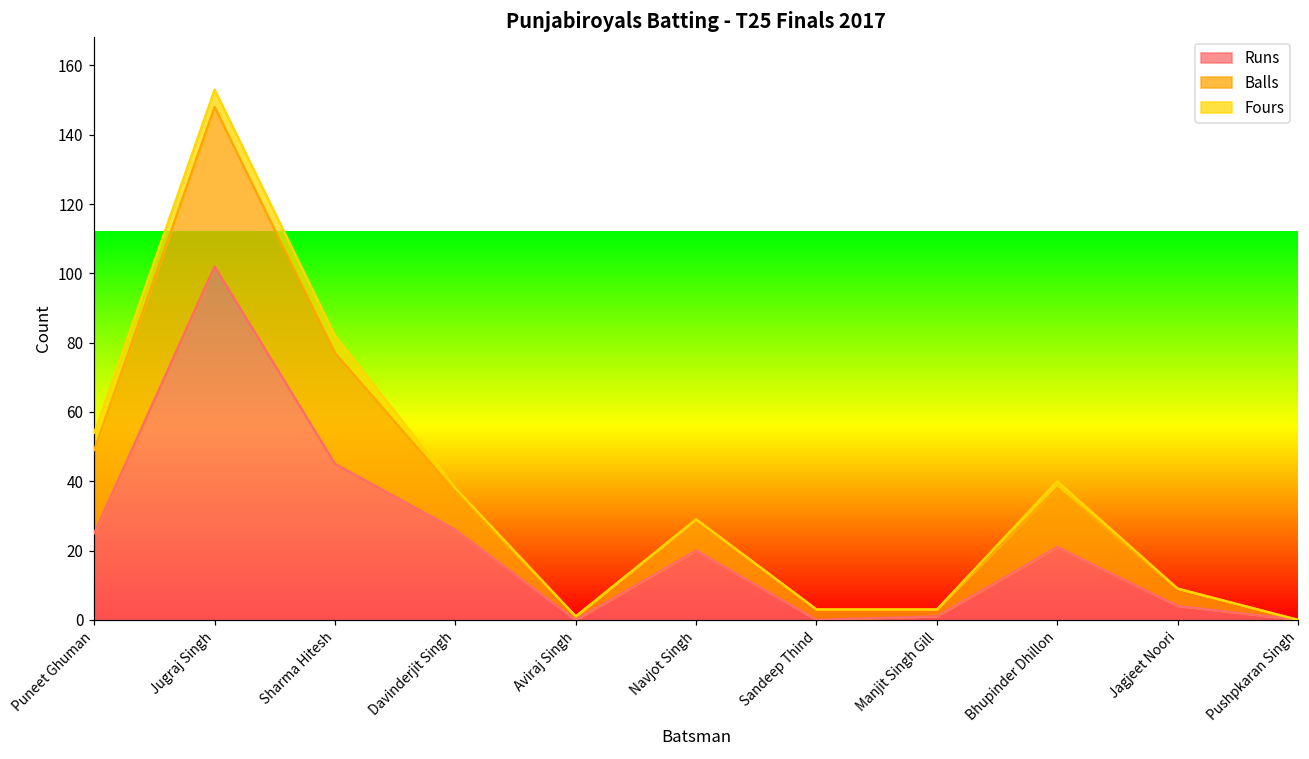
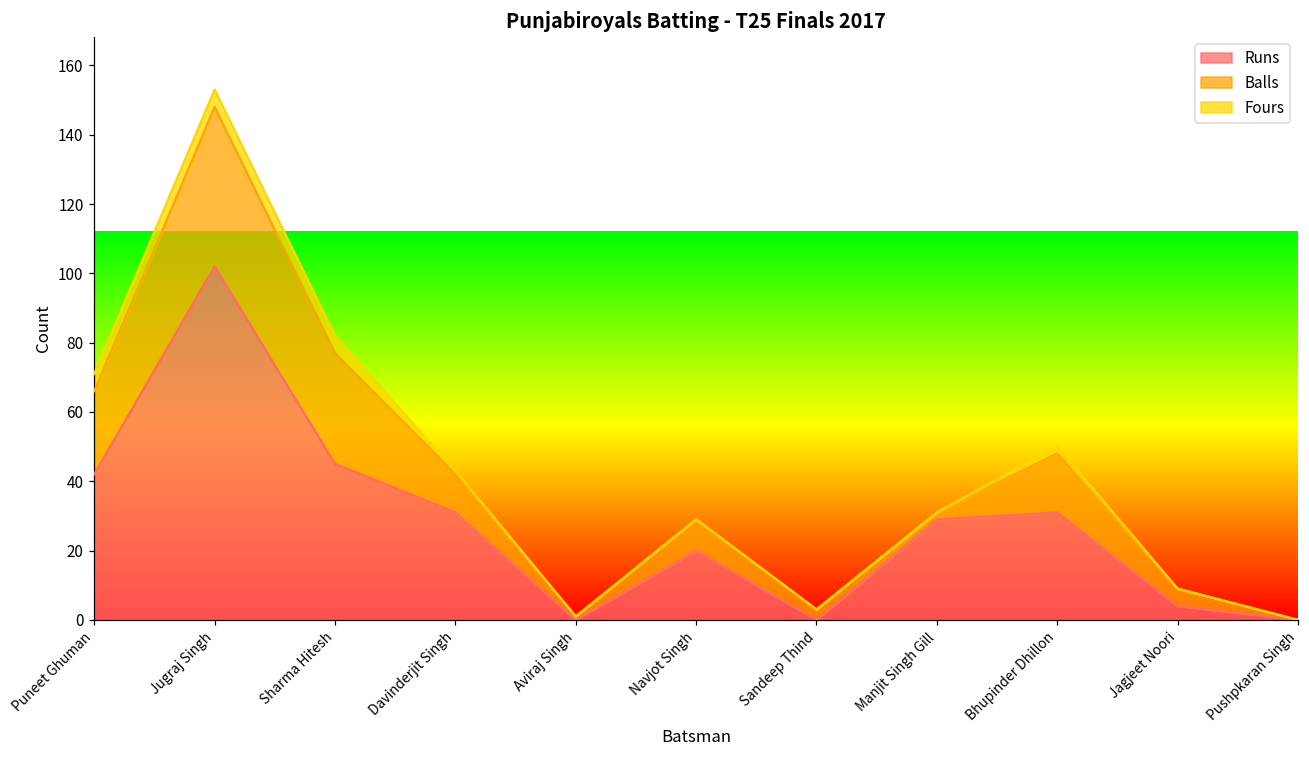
Runs, Puneet Ghuman: 25 -> 42
Runs, Davinderjit Singh: 26 -> 31
Runs, Manjit Singh Gill: 1 -> 29
Runs, Bhupinder Dhillon: 21 -> 31
